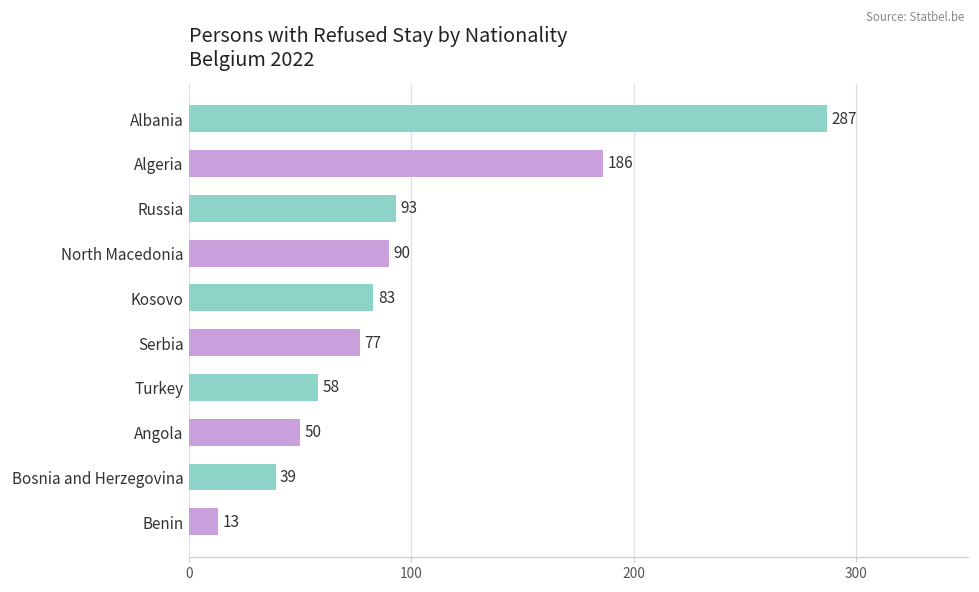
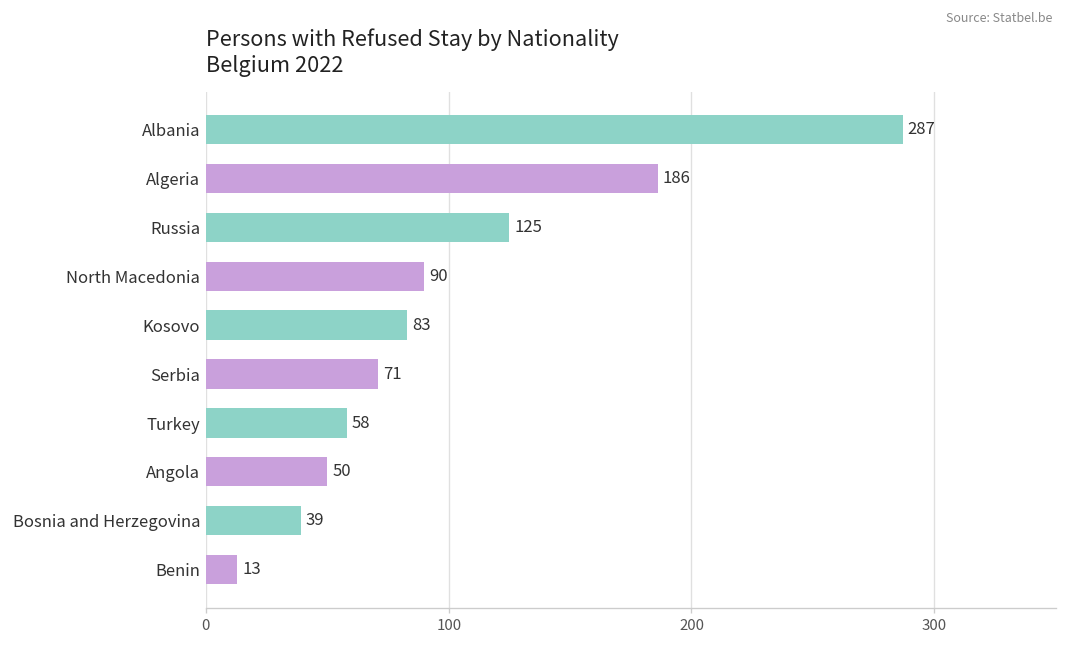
Russia: 93 -> 125
Serbia: 77 -> 71
